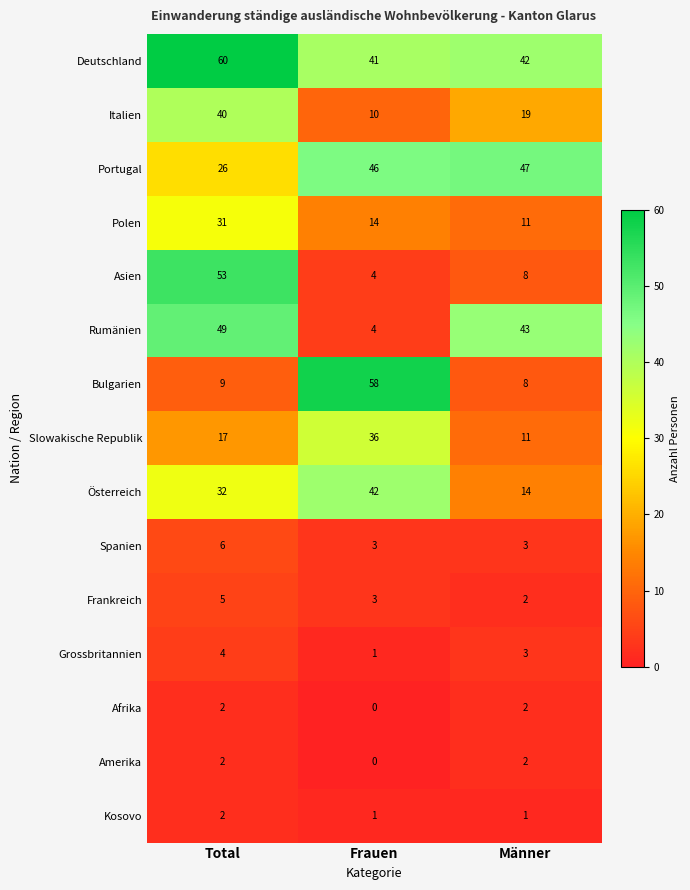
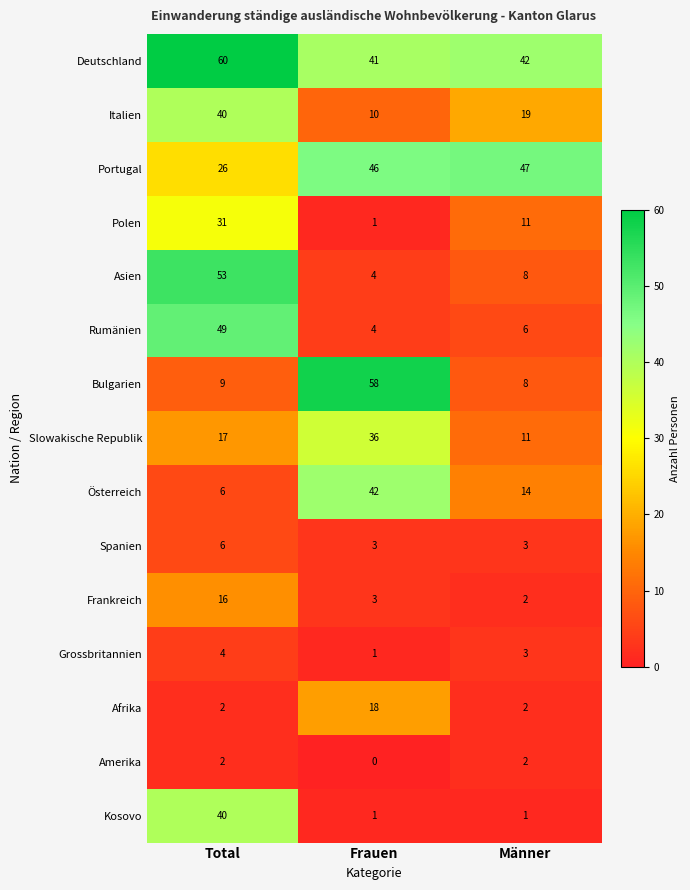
Polen, Frauen: 14 -> 1
Rumänien, Männer: 43 -> 6
Österreich, Total: 32 -> 6
Frankreich, Total: 5 -> 16
Afrika, Frauen: 0 -> 18
Kosovo, Total: 2 -> 40
